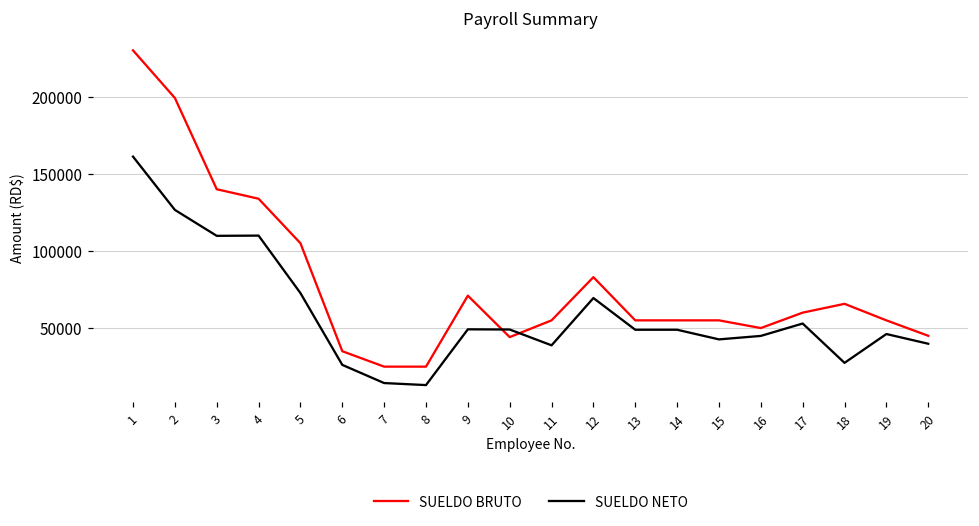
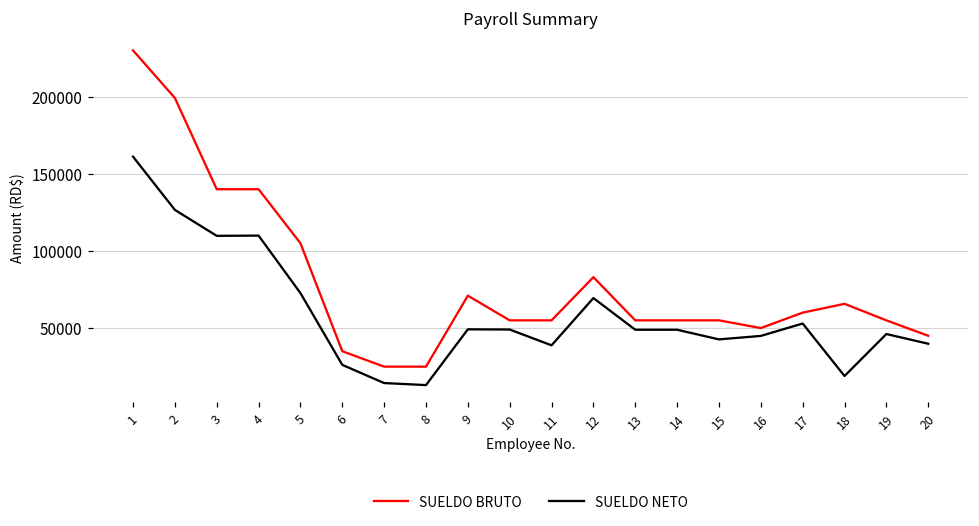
SUELDO BRUTO, 4: 134000 -> 140000
SUELDO BRUTO, 10: 44000 -> 55000
SUELDO NETO, 18: 27000 -> 19000
